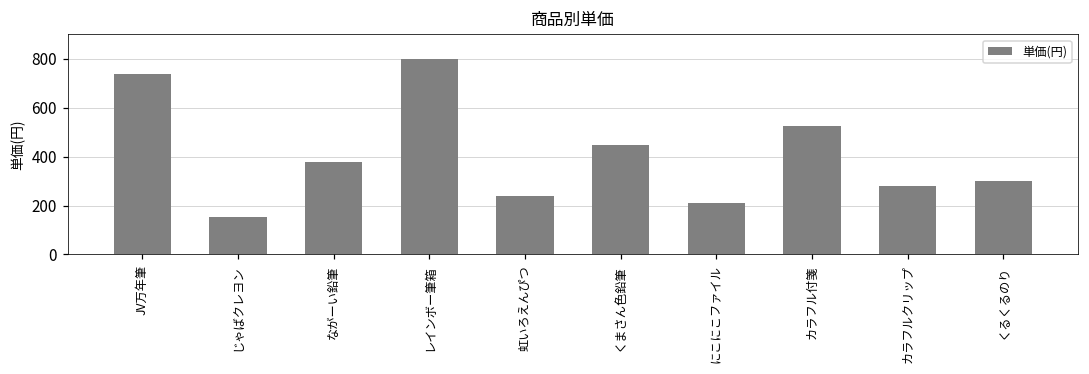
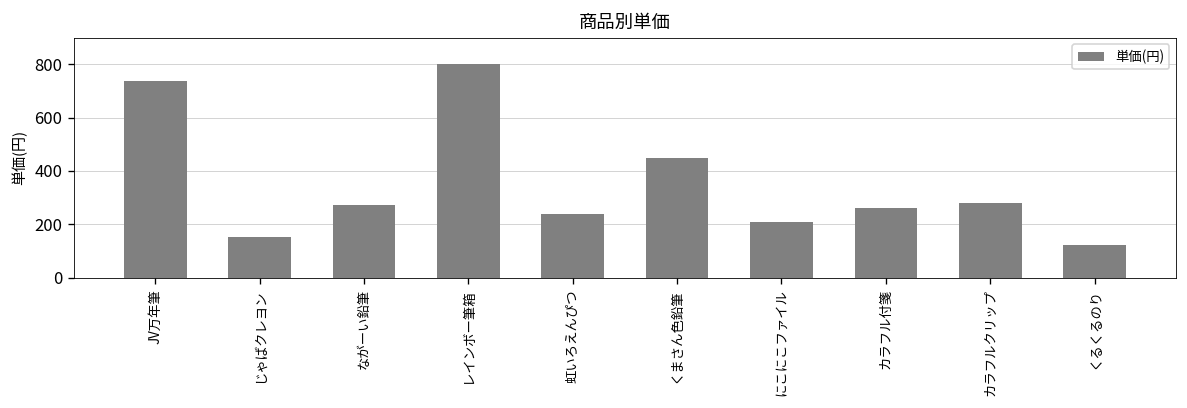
ながーい鉛筆: 380 -> 270
カラフル付箋: 520 -> 260
くるくるのり: 300 -> 120
